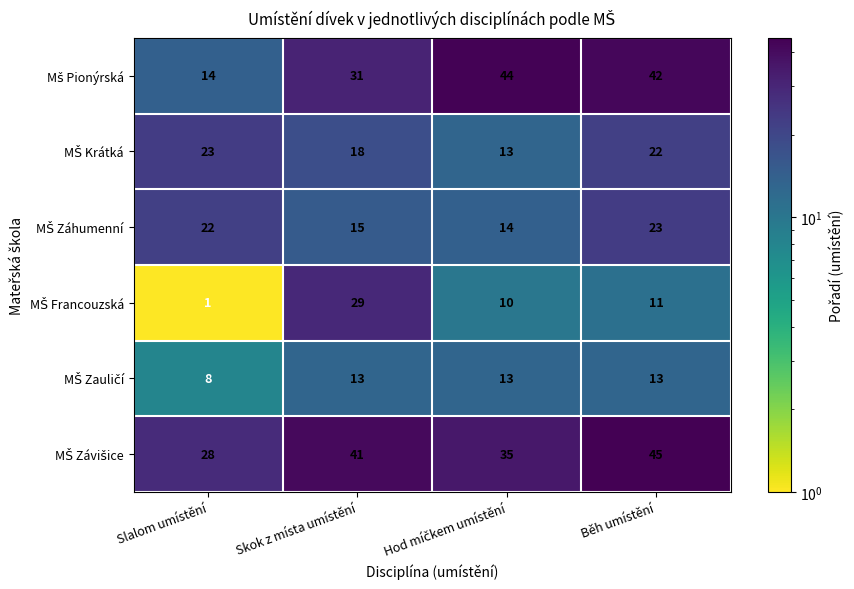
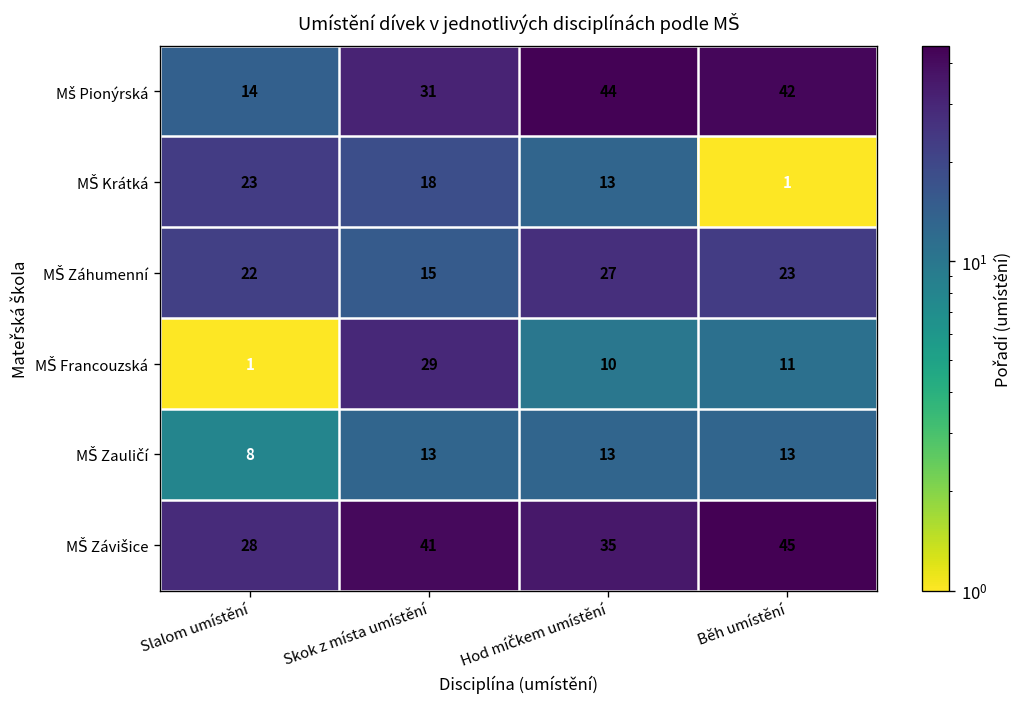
MŠ Krátká, Běh umístění: 22 -> 1
MŠ Záhumenní, Hod míčkem umístění: 14 -> 27
